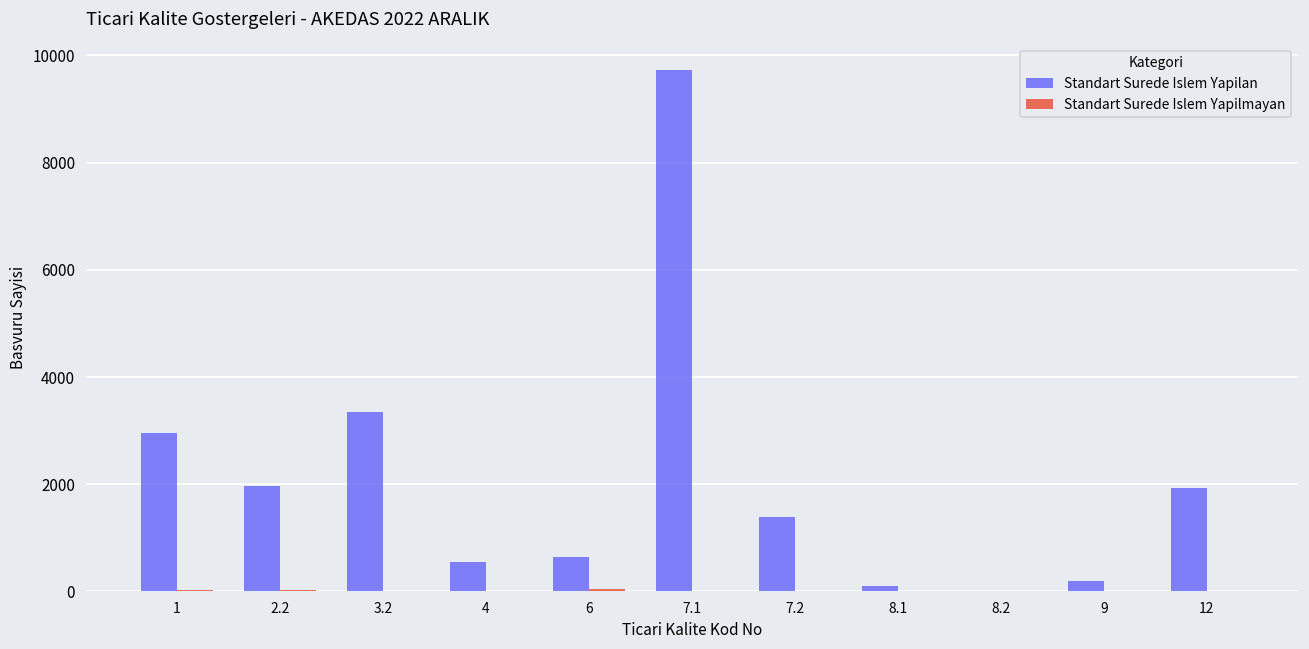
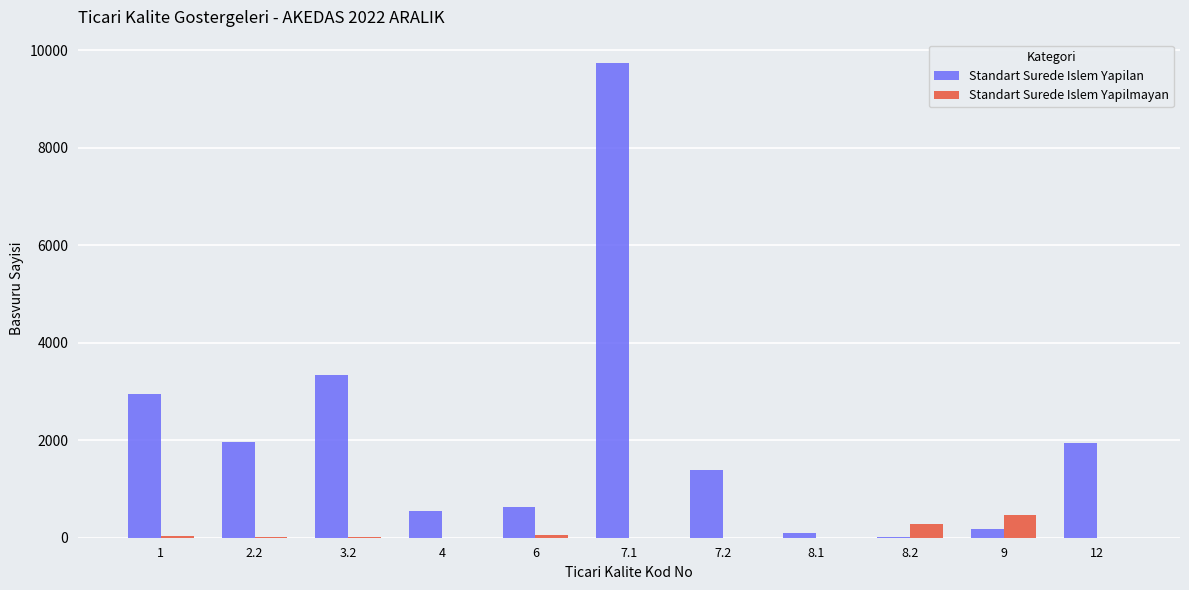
Standart Surede Islem Yapilmayan, 8.2: 0 -> 300
Standart Surede Islem Yapilmayan, 9: 0 -> 500
